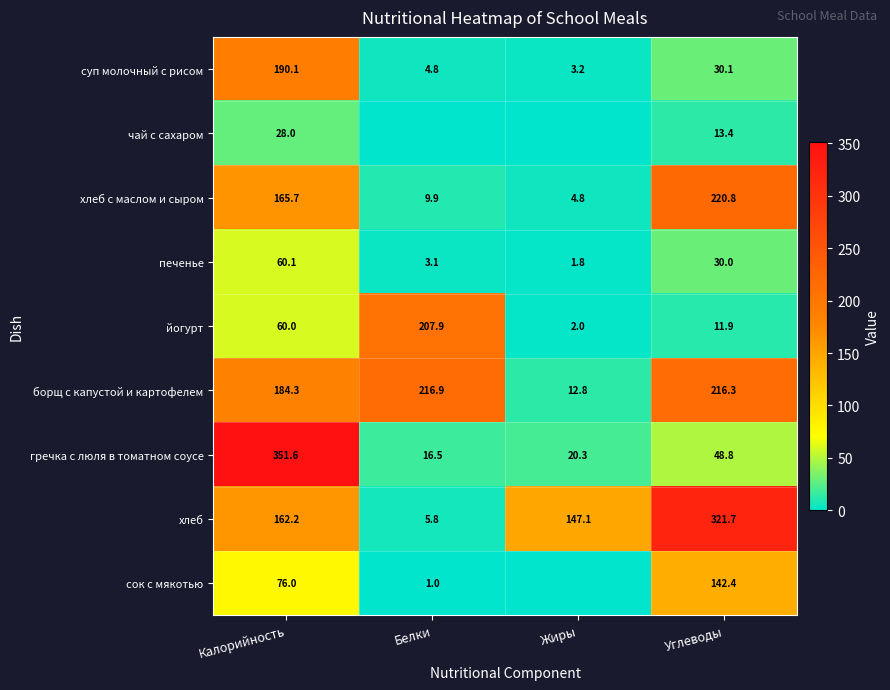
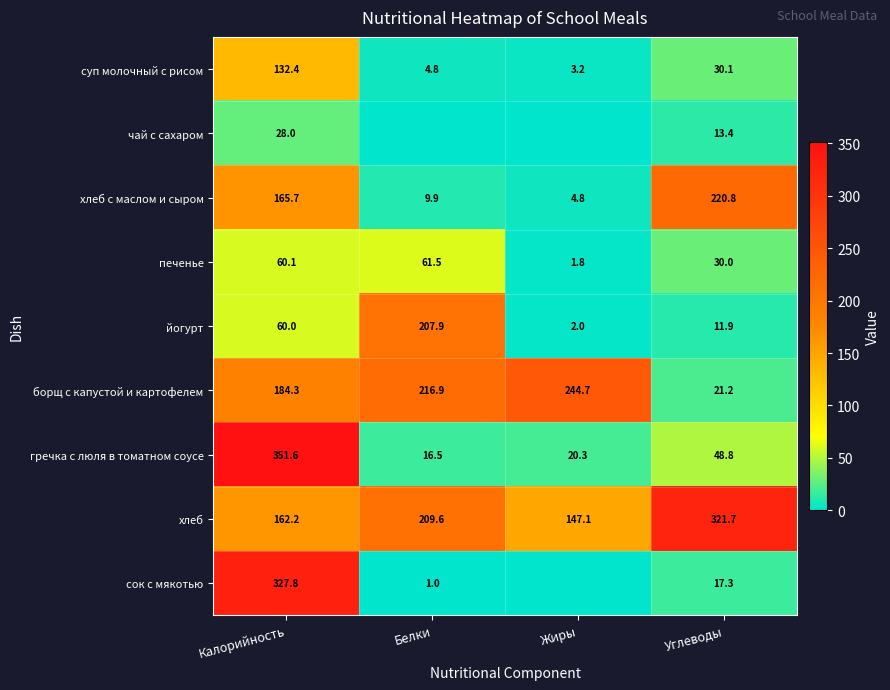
суп молочный с рисом, Калорийность: 190.1 -> 132.4
печенье, Белки: 3.1 -> 61.5
борщ с капустой и картофелем, Жиры: 12.8 -> 244.7
борщ с капустой и картофелем, Углеводы: 216.3 -> 21.2
хлеб, Белки: 5.8 -> 209.6
сок с мякотью, Калорийность: 76.0 -> 327.8
сок с мякотью, Углеводы: 142.4 -> 17.3
